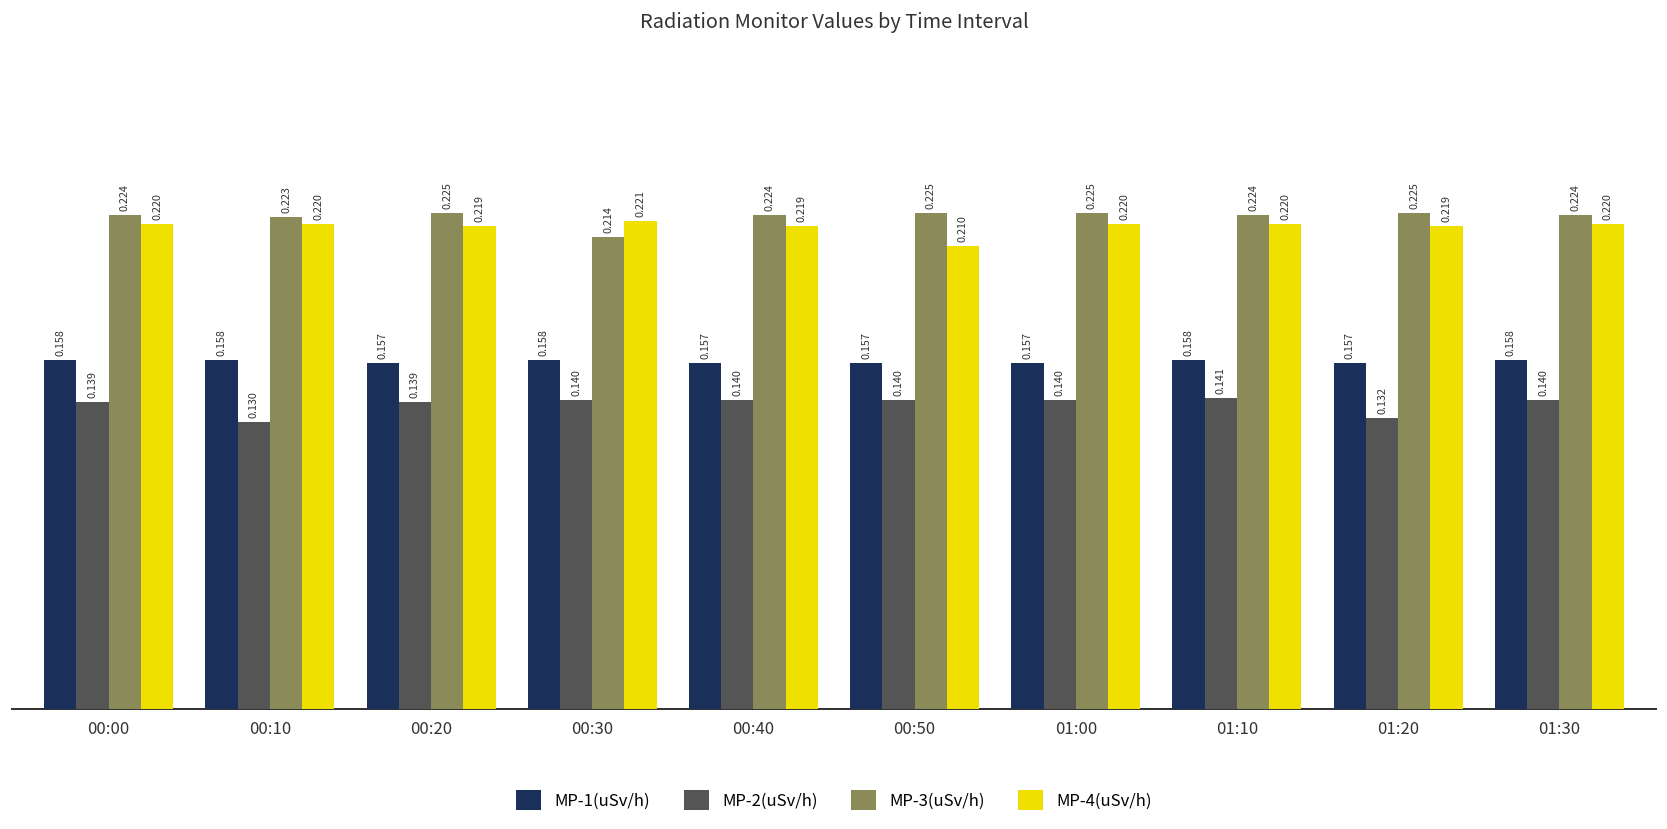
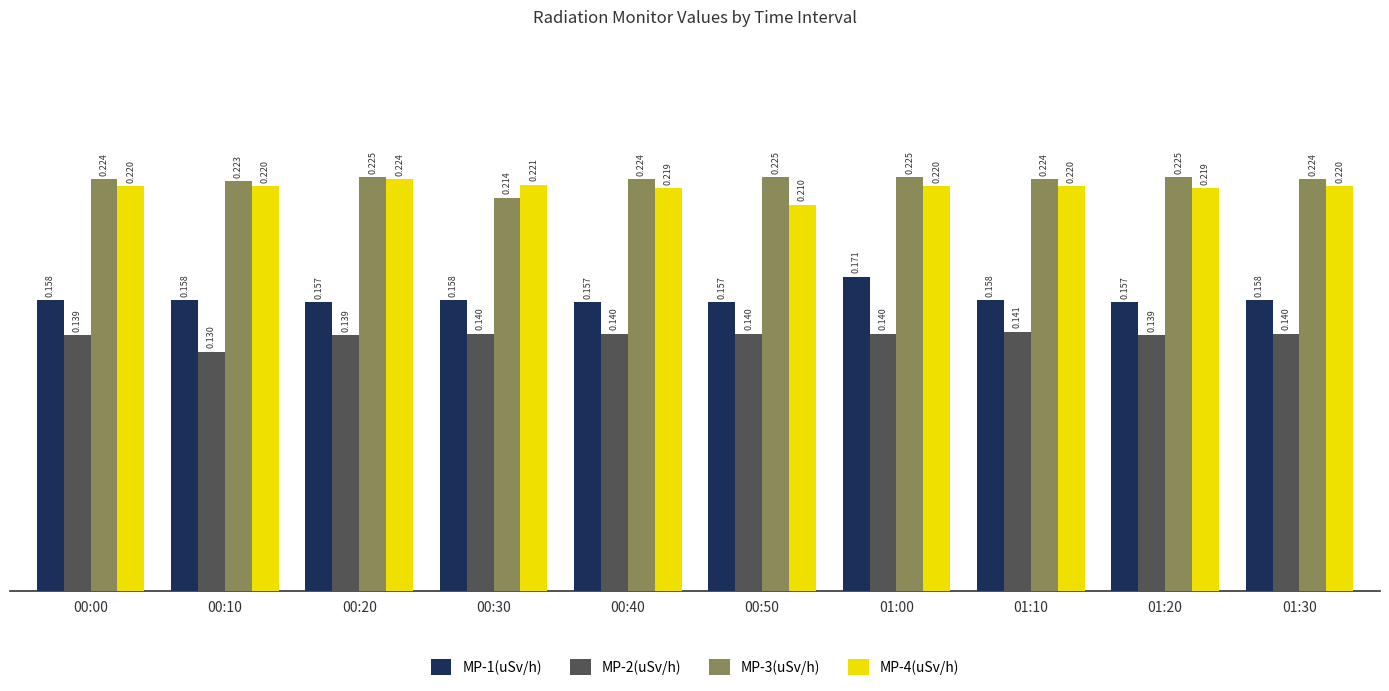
MP-4(uSv/h), 00:20: 0.219 -> 0.224
MP-1(uSv/h), 01:00: 0.157 -> 0.171
MP-2(uSv/h), 01:20: 0.132 -> 0.139
